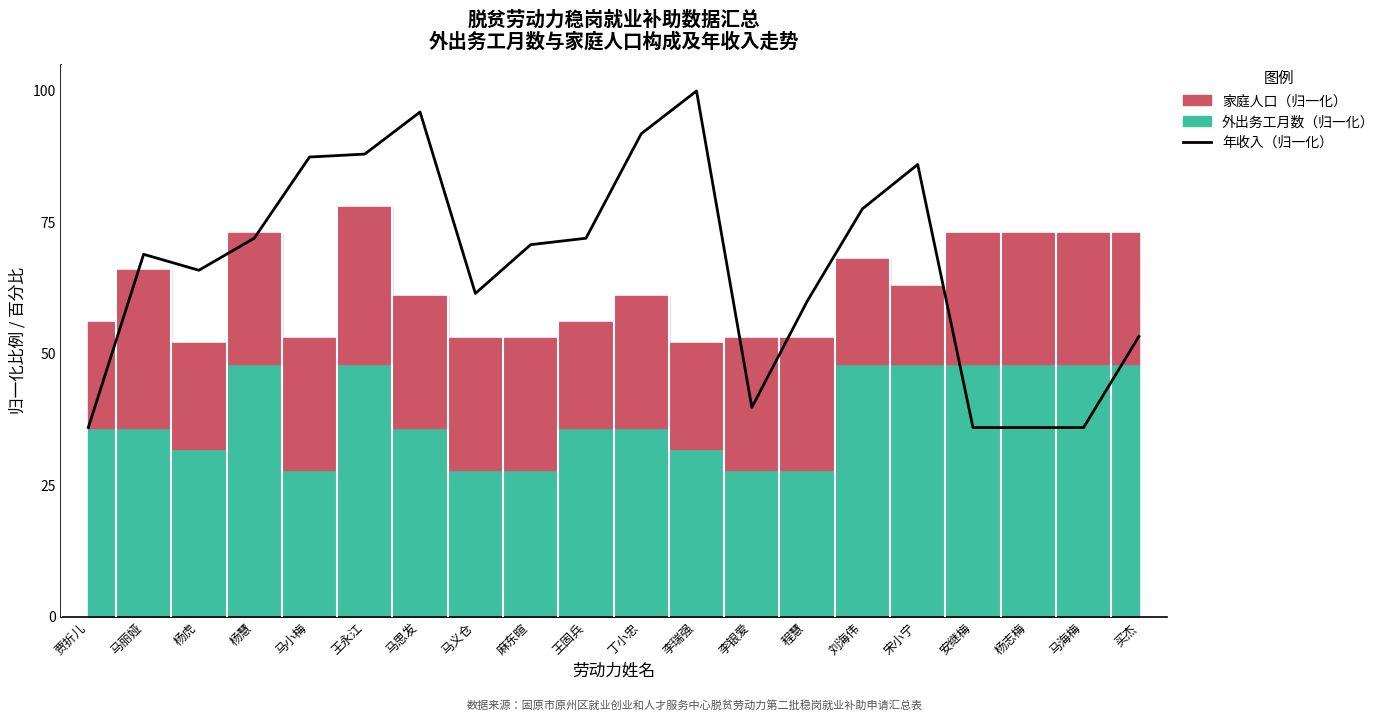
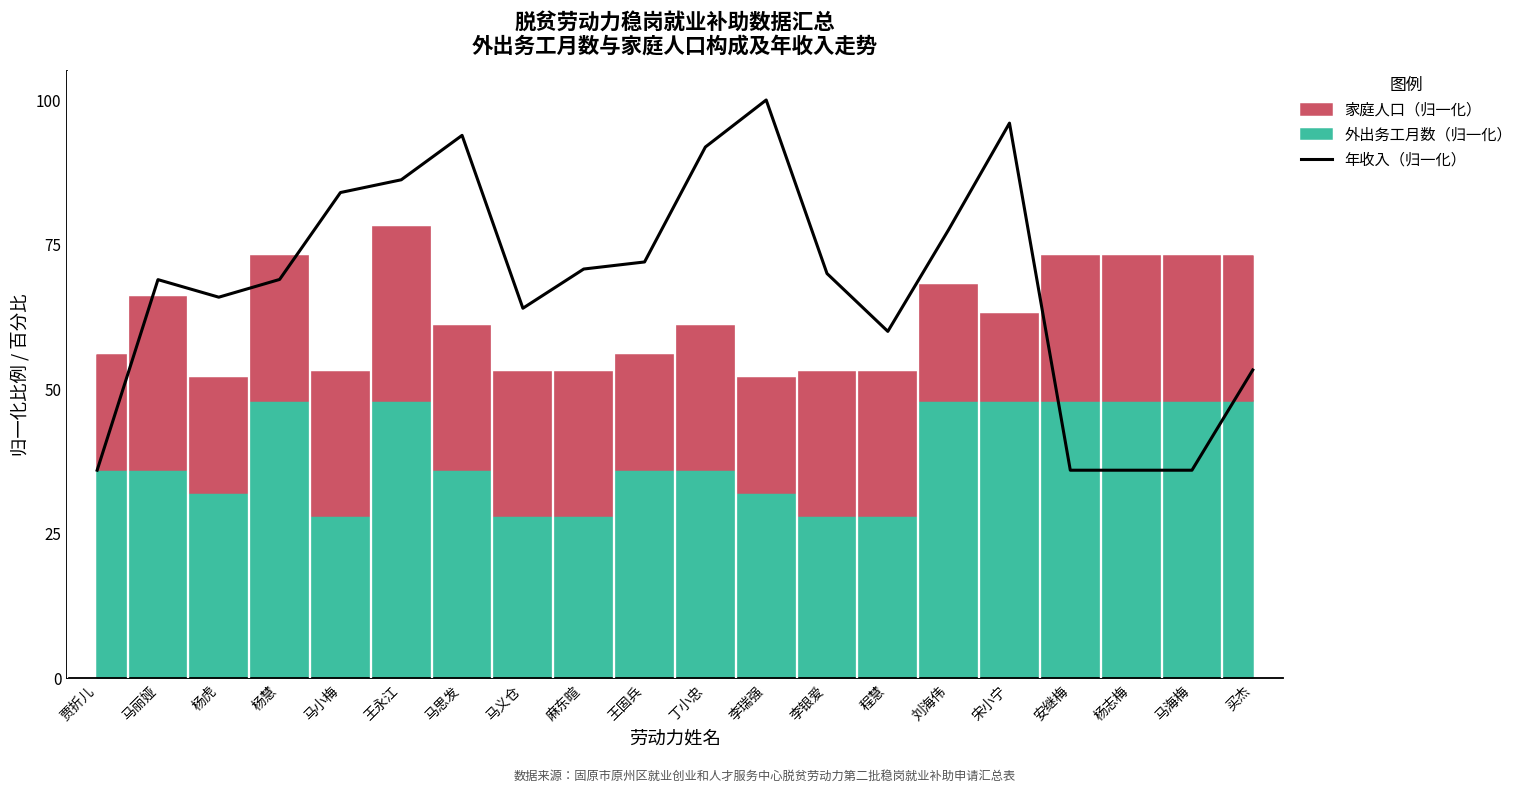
年收入（归一化）, 杨慧: 72 -> 69
年收入（归一化）, 马小梅: 87 -> 84
年收入（归一化）, 王永江: 88 -> 86
年收入（归一化）, 马思发: 96 -> 94
年收入（归一化）, 马义仓: 62 -> 64
年收入（归一化）, 李银爱: 40 -> 70
年收入（归一化）, 宋小宁: 86 -> 96
